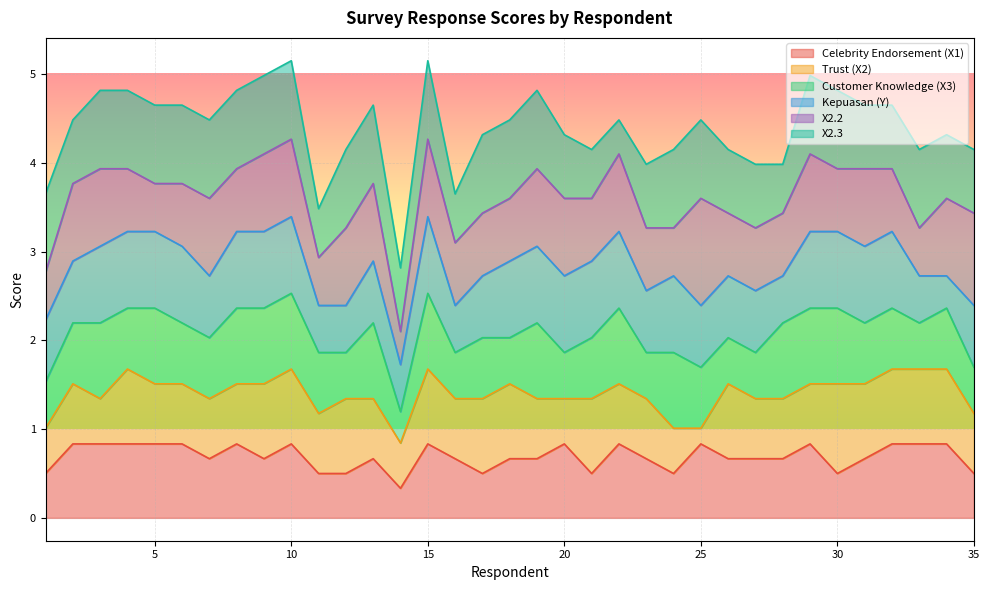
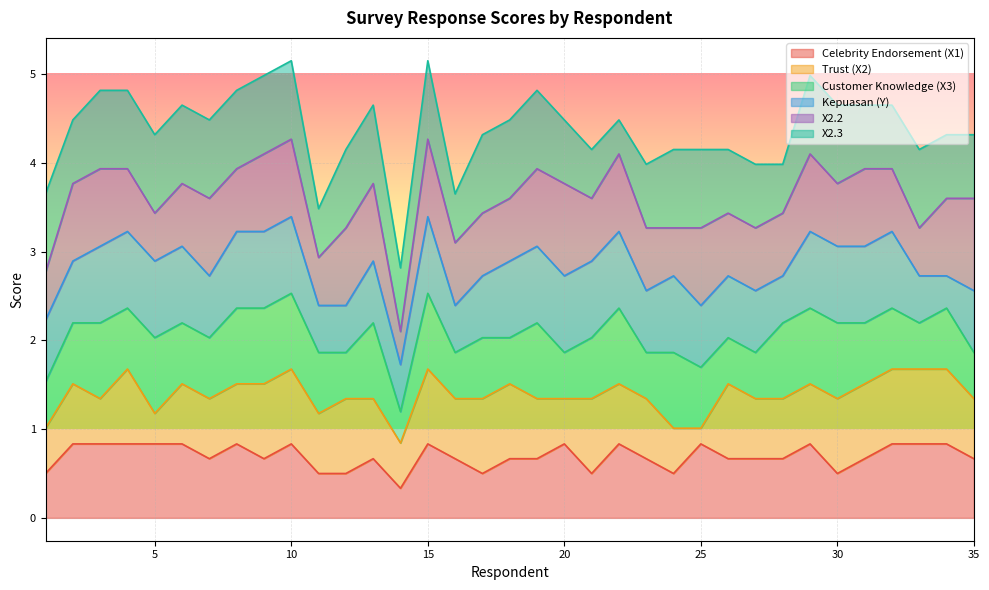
Trust (X2), 5: 0.7 -> 0.3
X2.2, 20: 0.9 -> 1.0
X2.2, 25: 1.2 -> 0.9
Trust (X2), 30: 1.0 -> 0.8
Celebrity Endorsement (X1), 35: 0.5 -> 0.7
